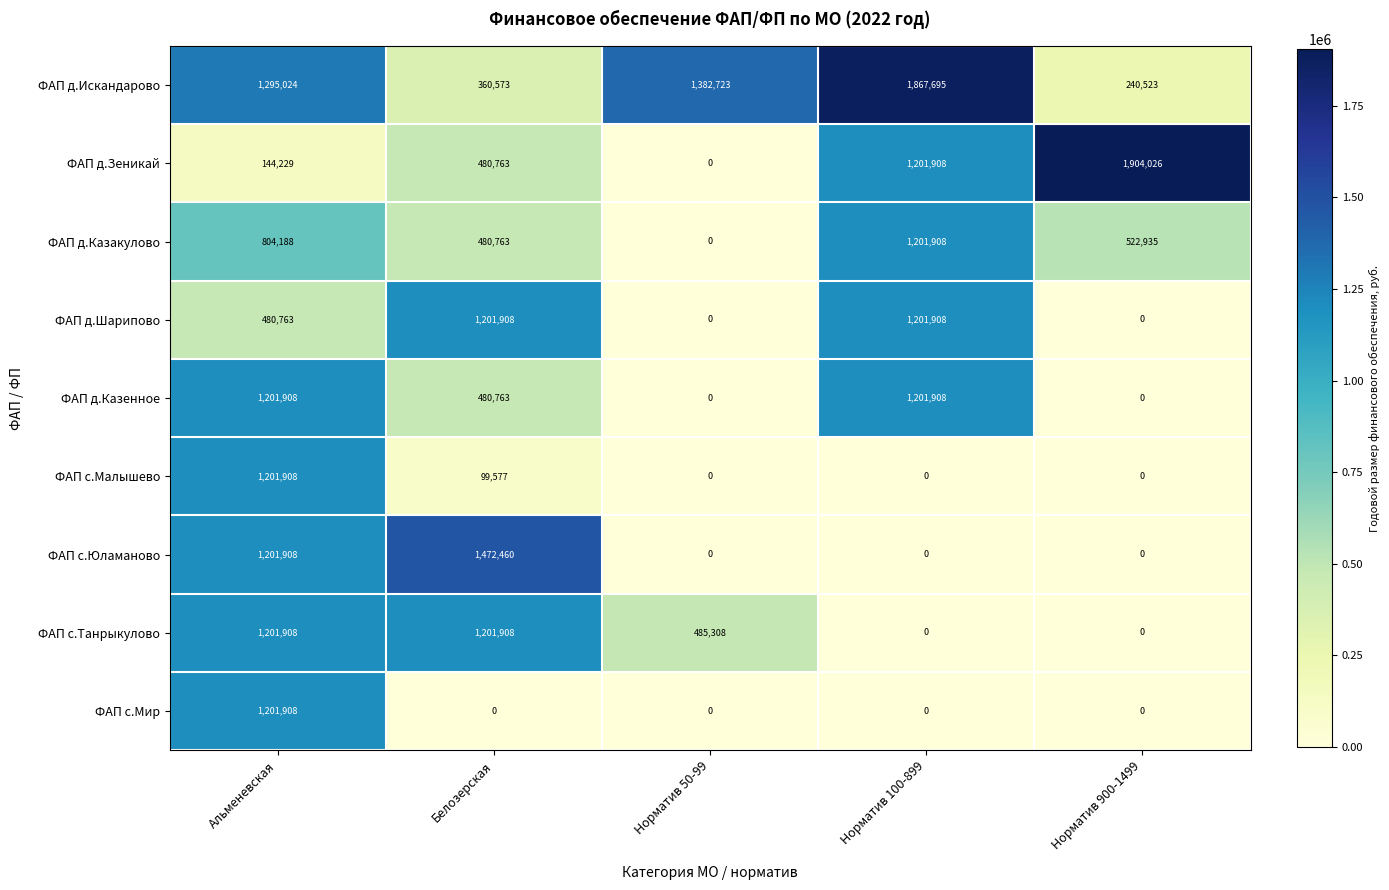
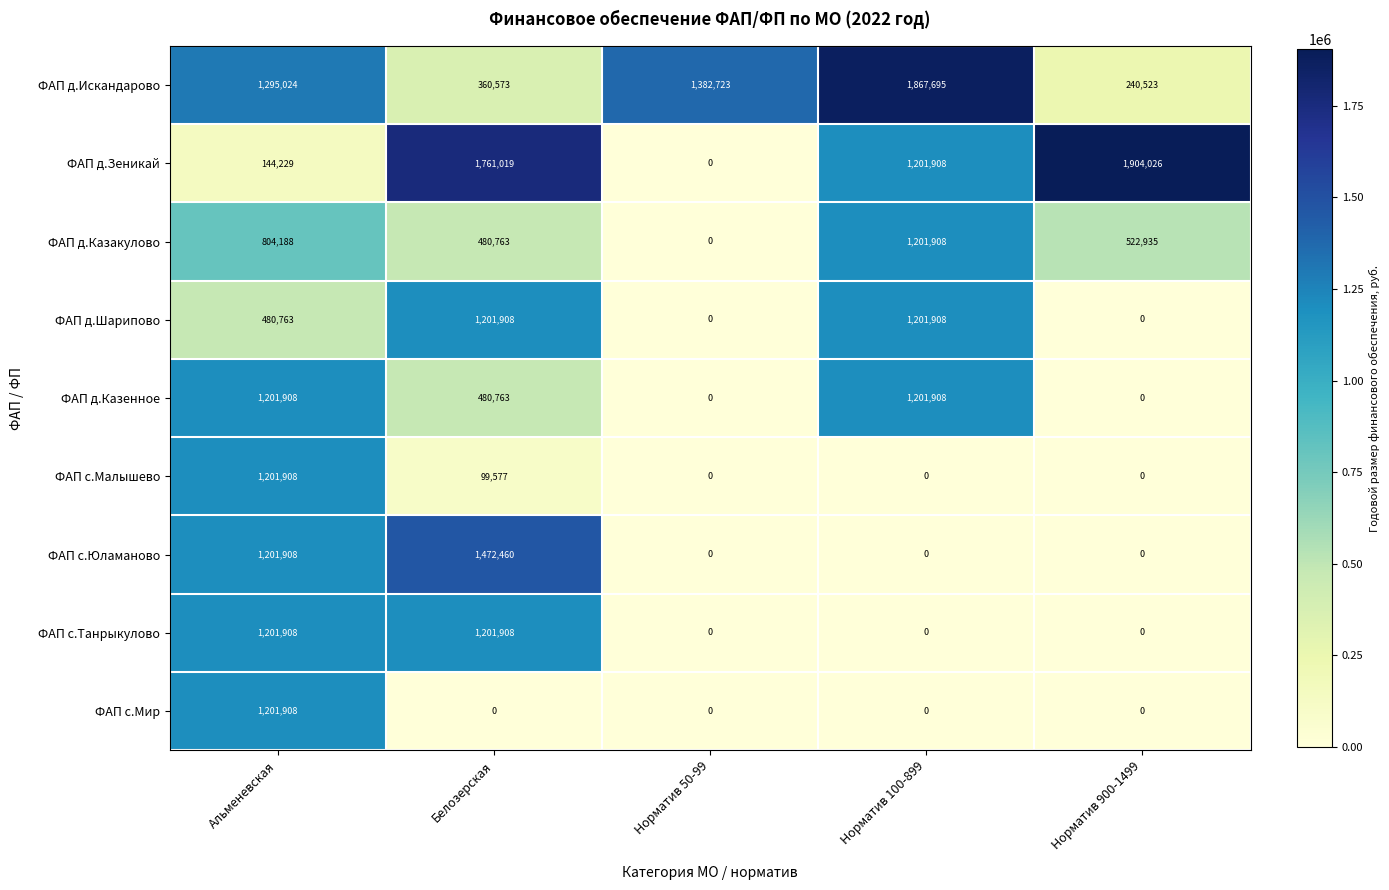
ФАП д.Зеникай, Белозерская: 480,763 -> 1,761,019
ФАП с.Танрыкулово, Норматив 50-99: 485,308 -> 0
